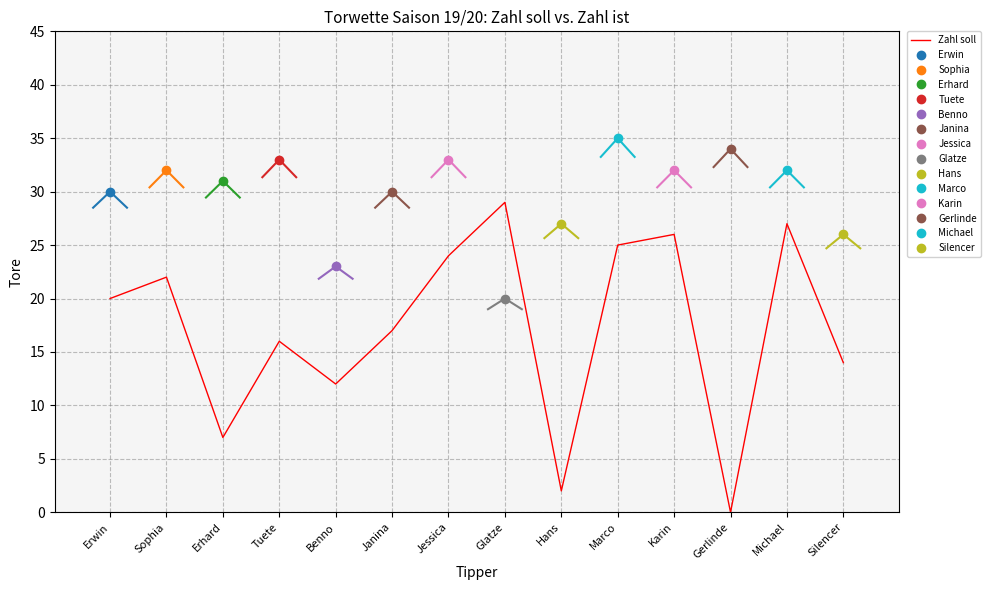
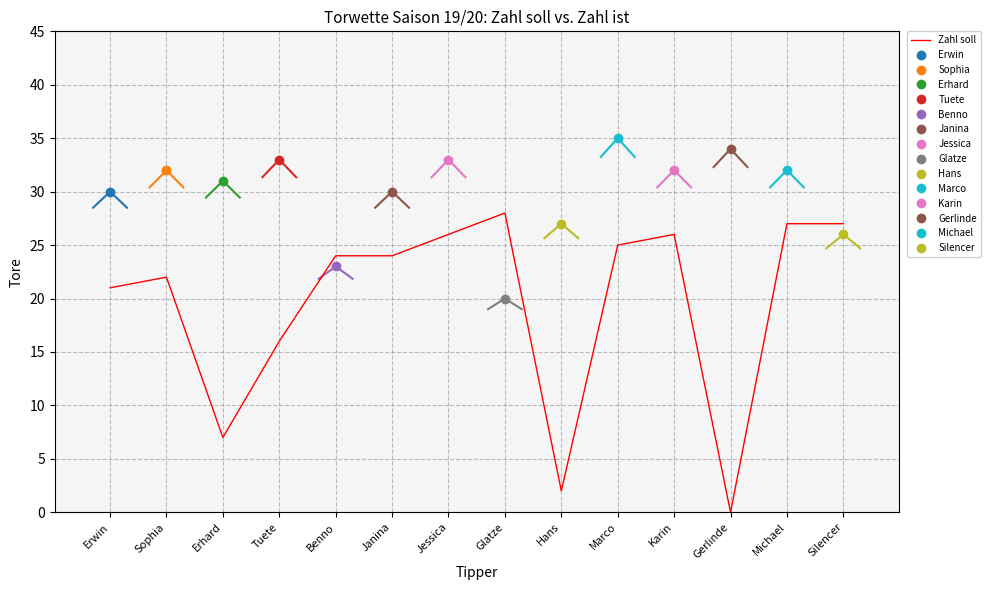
Zahl soll, Erwin: 20 -> 21
Zahl soll, Benno: 12 -> 24
Zahl soll, Janina: 17 -> 24
Zahl soll, Jessica: 24 -> 26
Zahl soll, Glatze: 29 -> 28
Zahl soll, Silencer: 14 -> 27
